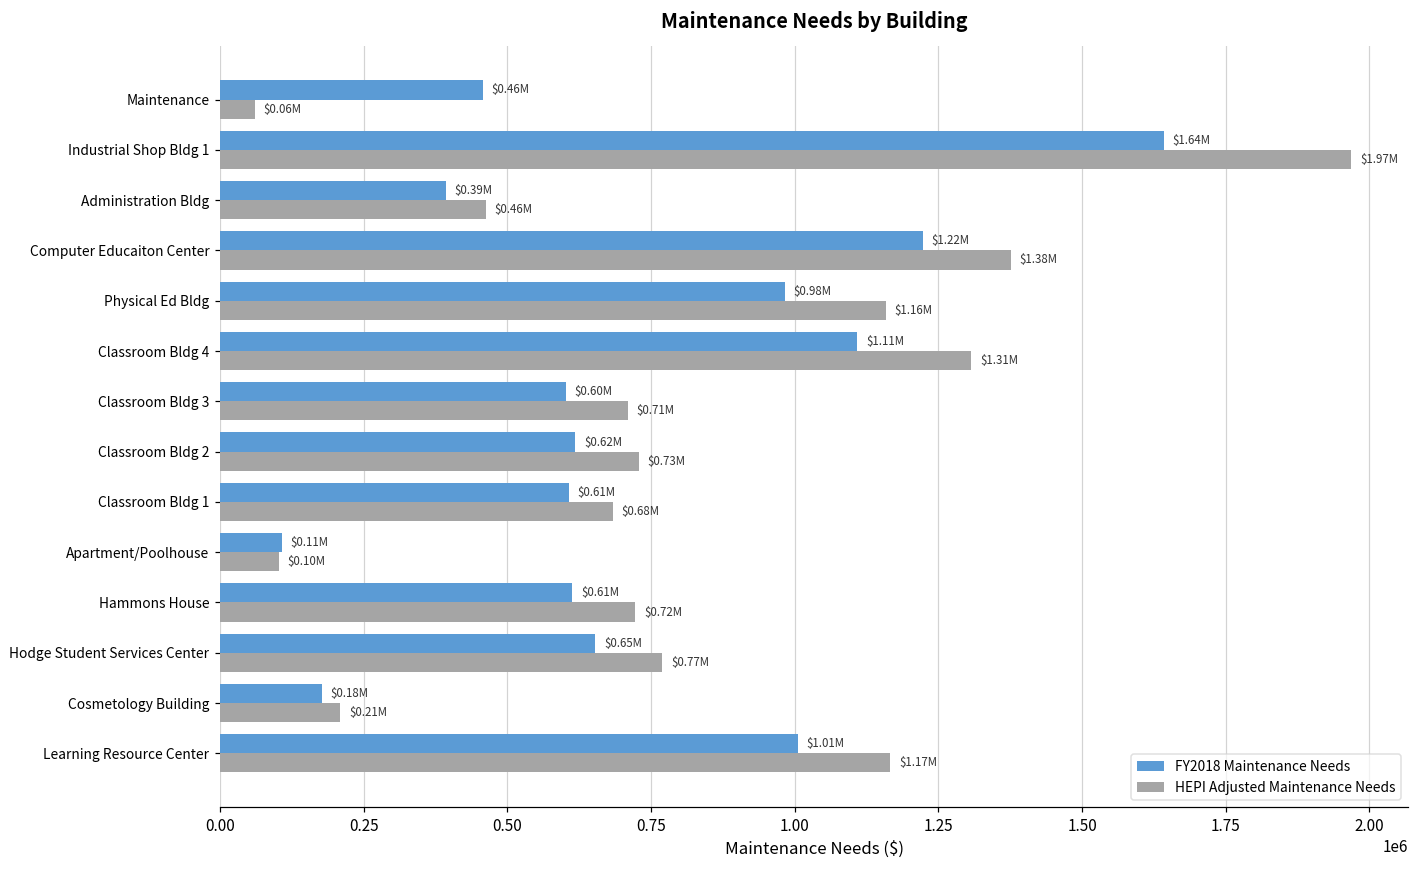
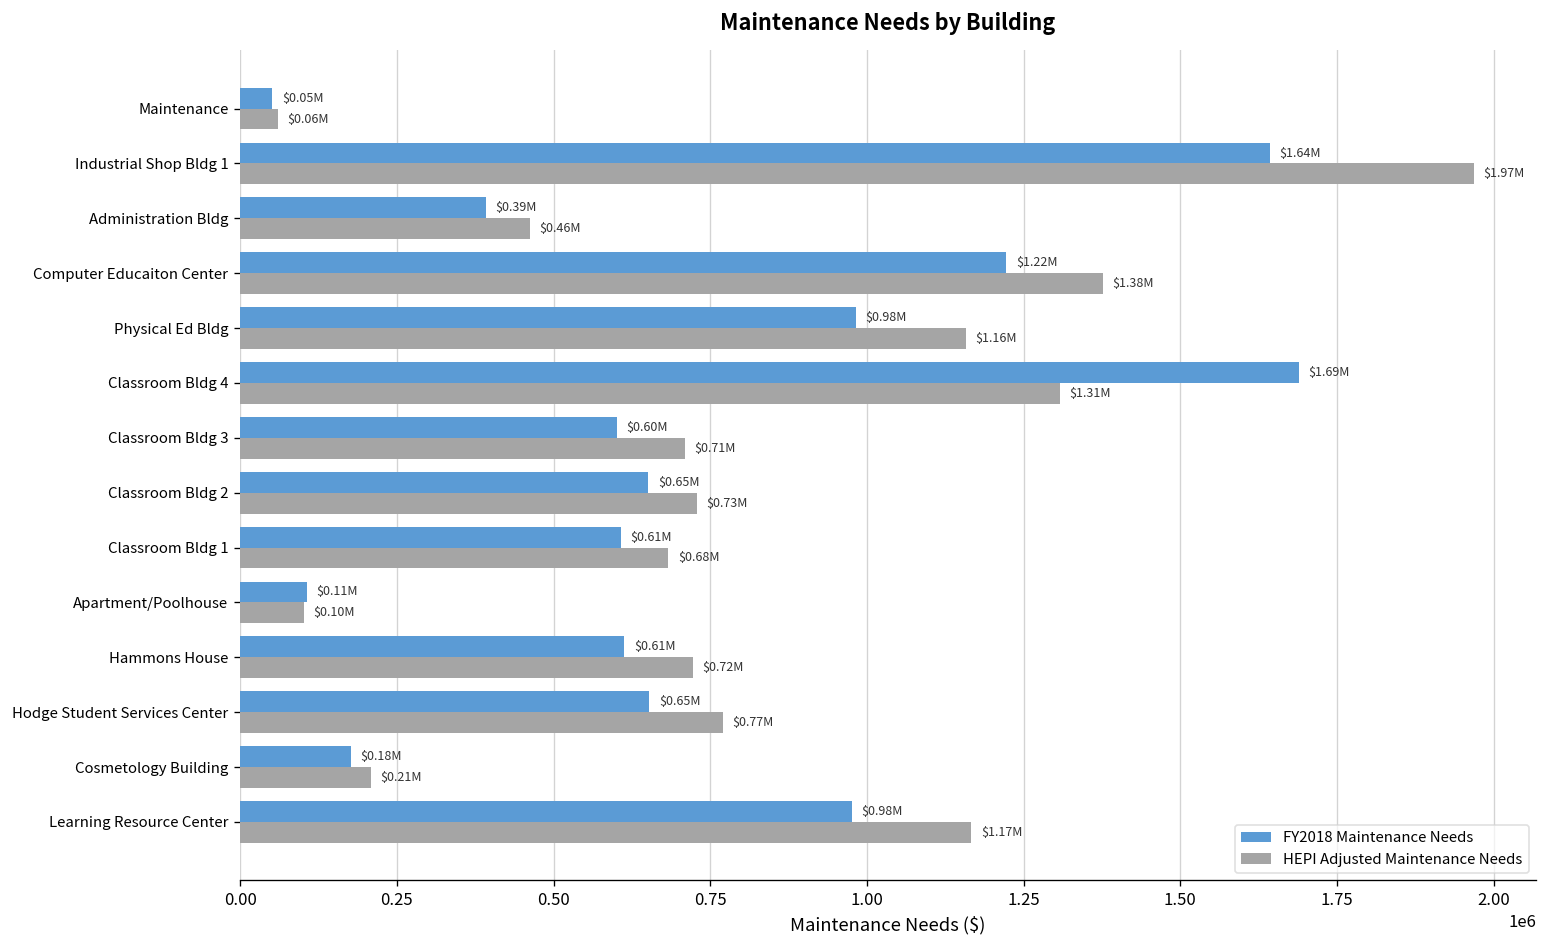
FY2018 Maintenance Needs, Maintenance: $0.46M -> $0.05M
FY2018 Maintenance Needs, Classroom Bldg 4: $1.11M -> $1.69M
FY2018 Maintenance Needs, Classroom Bldg 2: $0.62M -> $0.65M
FY2018 Maintenance Needs, Learning Resource Center: $1.01M -> $0.98M
